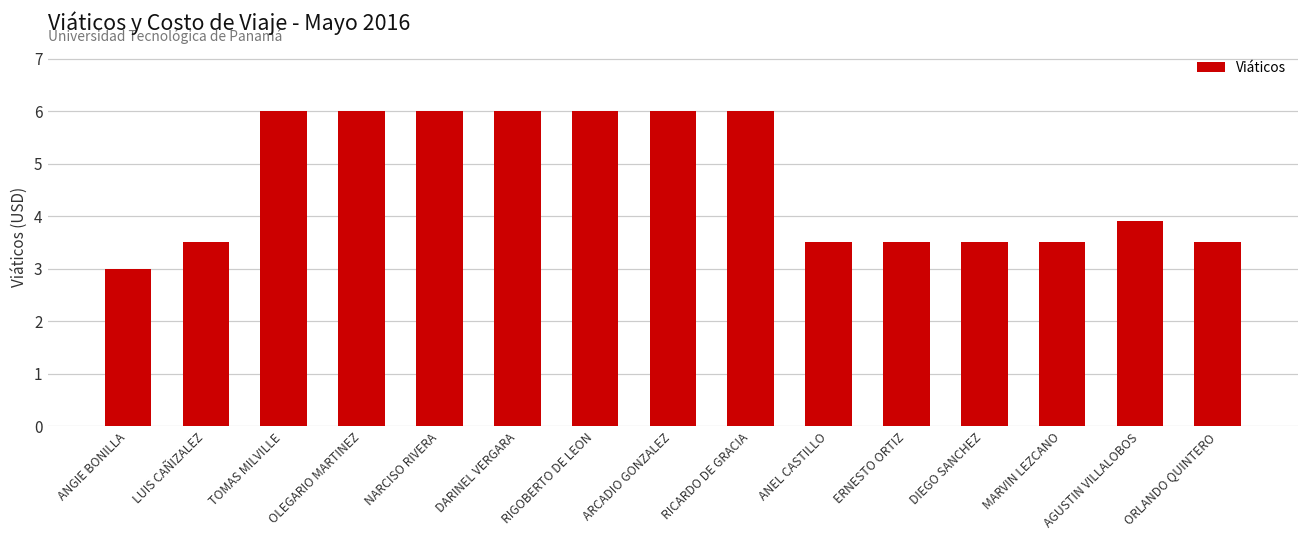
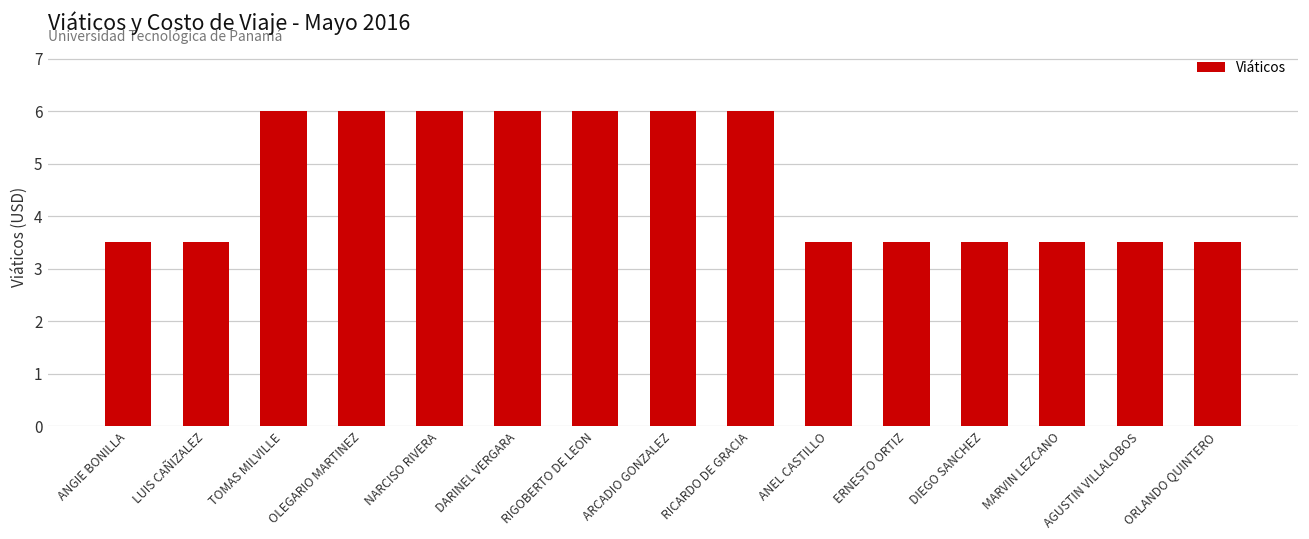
ANGIE BONILLA: 3.0 -> 3.5
AGUSTIN VILLALOBOS: 3.9 -> 3.5
